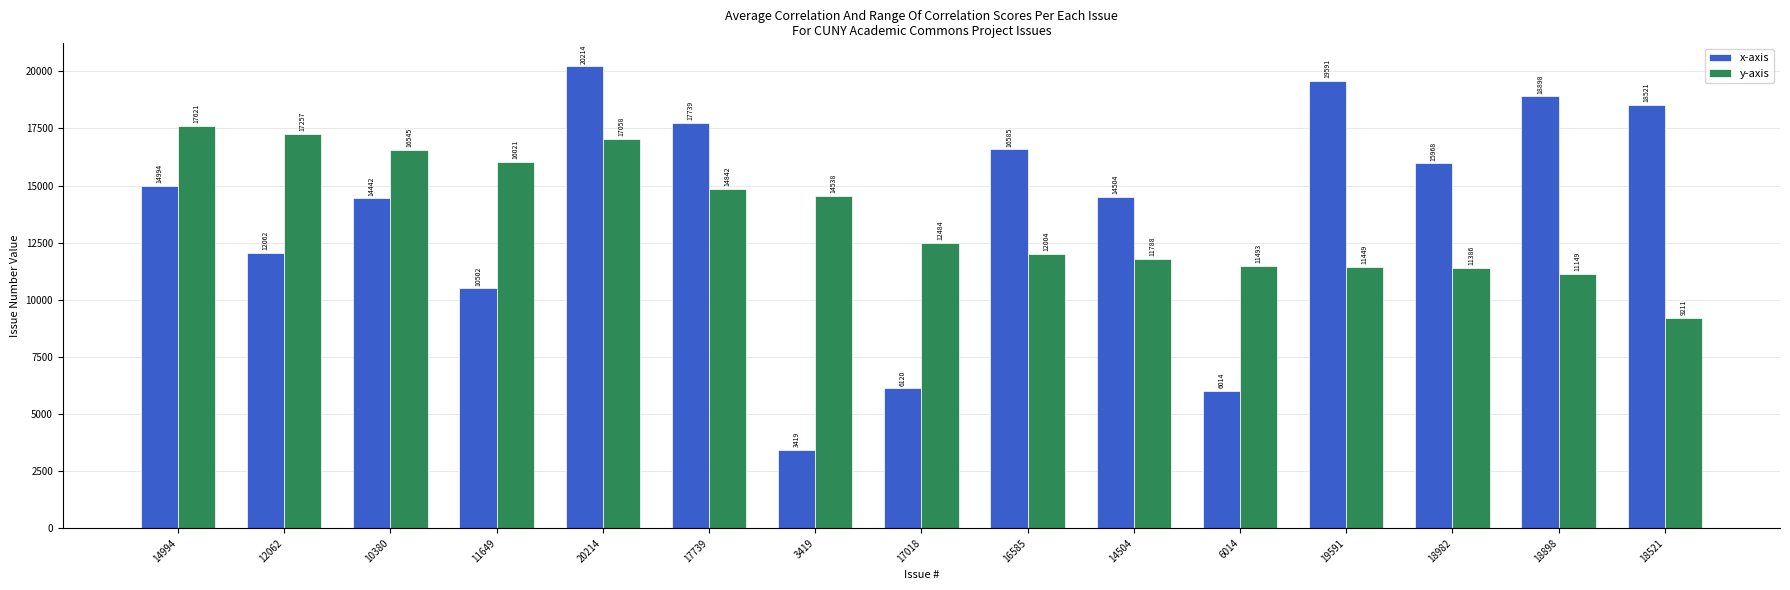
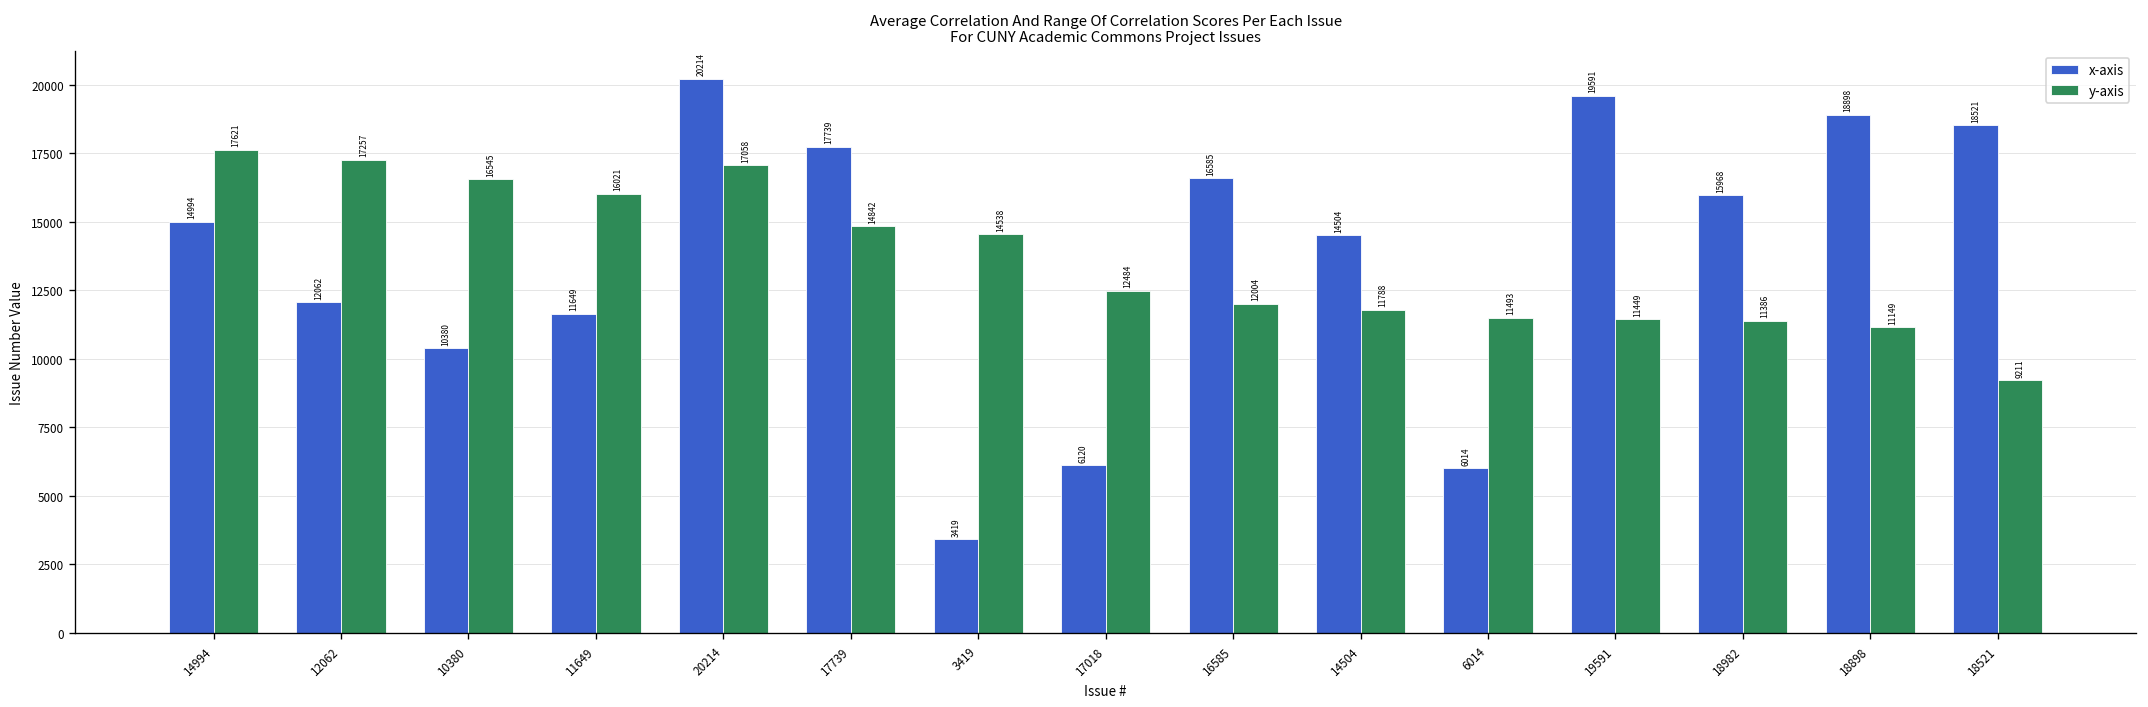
x-axis, 10380: 14442 -> 10380
x-axis, 11649: 10502 -> 11649
